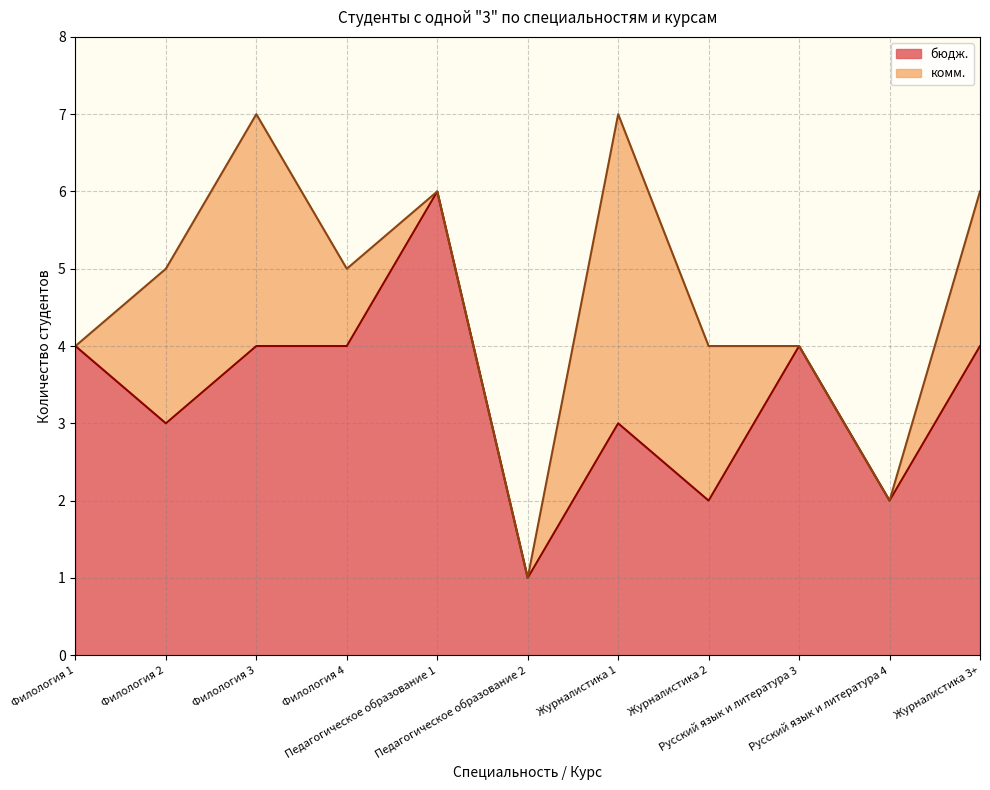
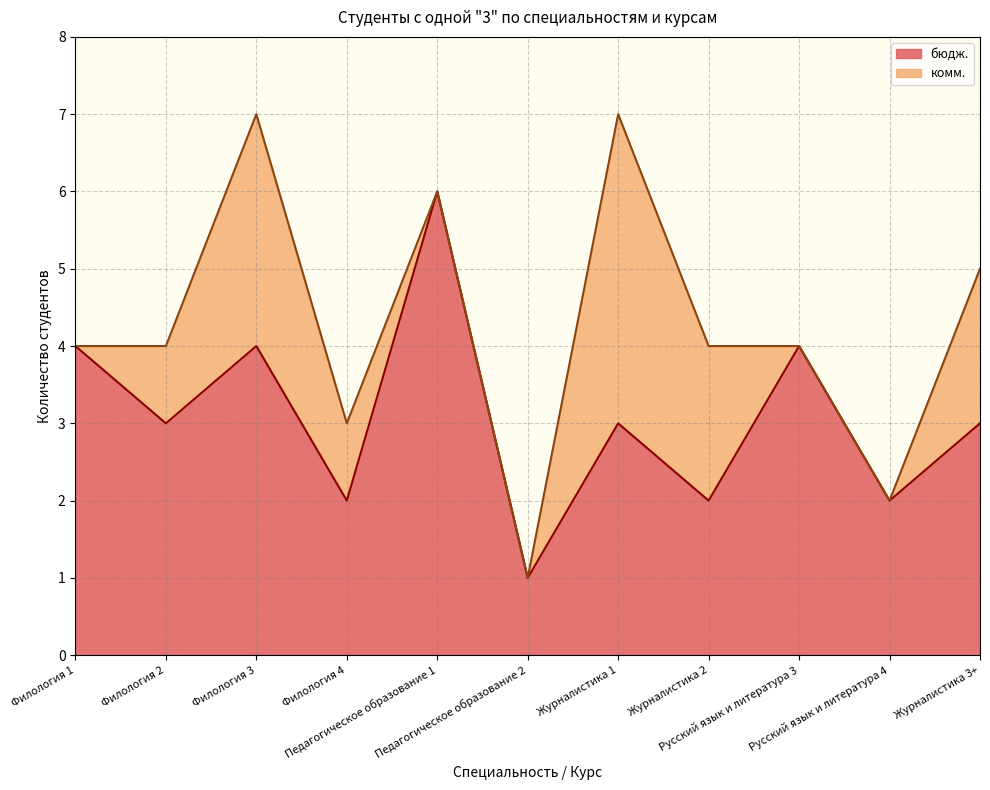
комм., Филология 2: 2 -> 1
бюдж., Филология 4: 4 -> 2
бюдж., Журналистика 3+: 4 -> 3
